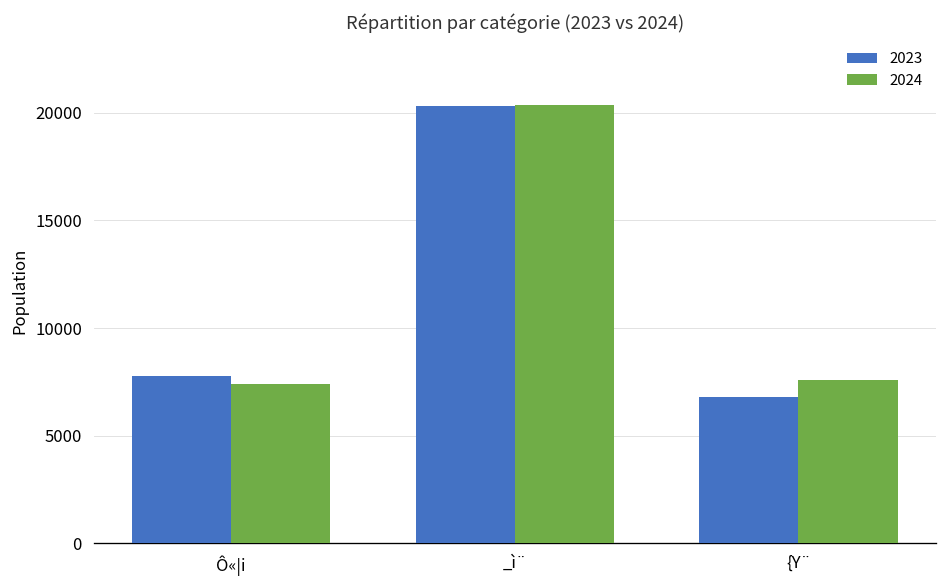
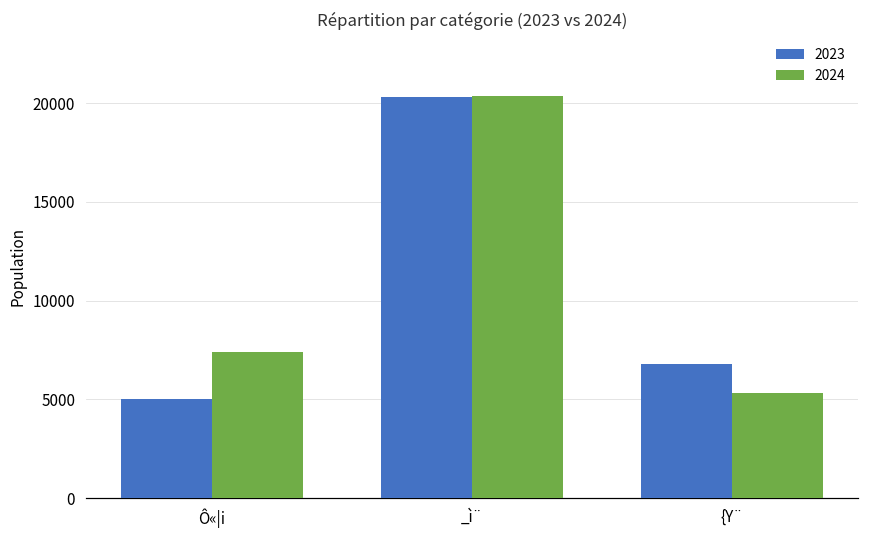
2023, Ô«|i: 7800 -> 5000
2024, {Y¨: 7600 -> 5300
